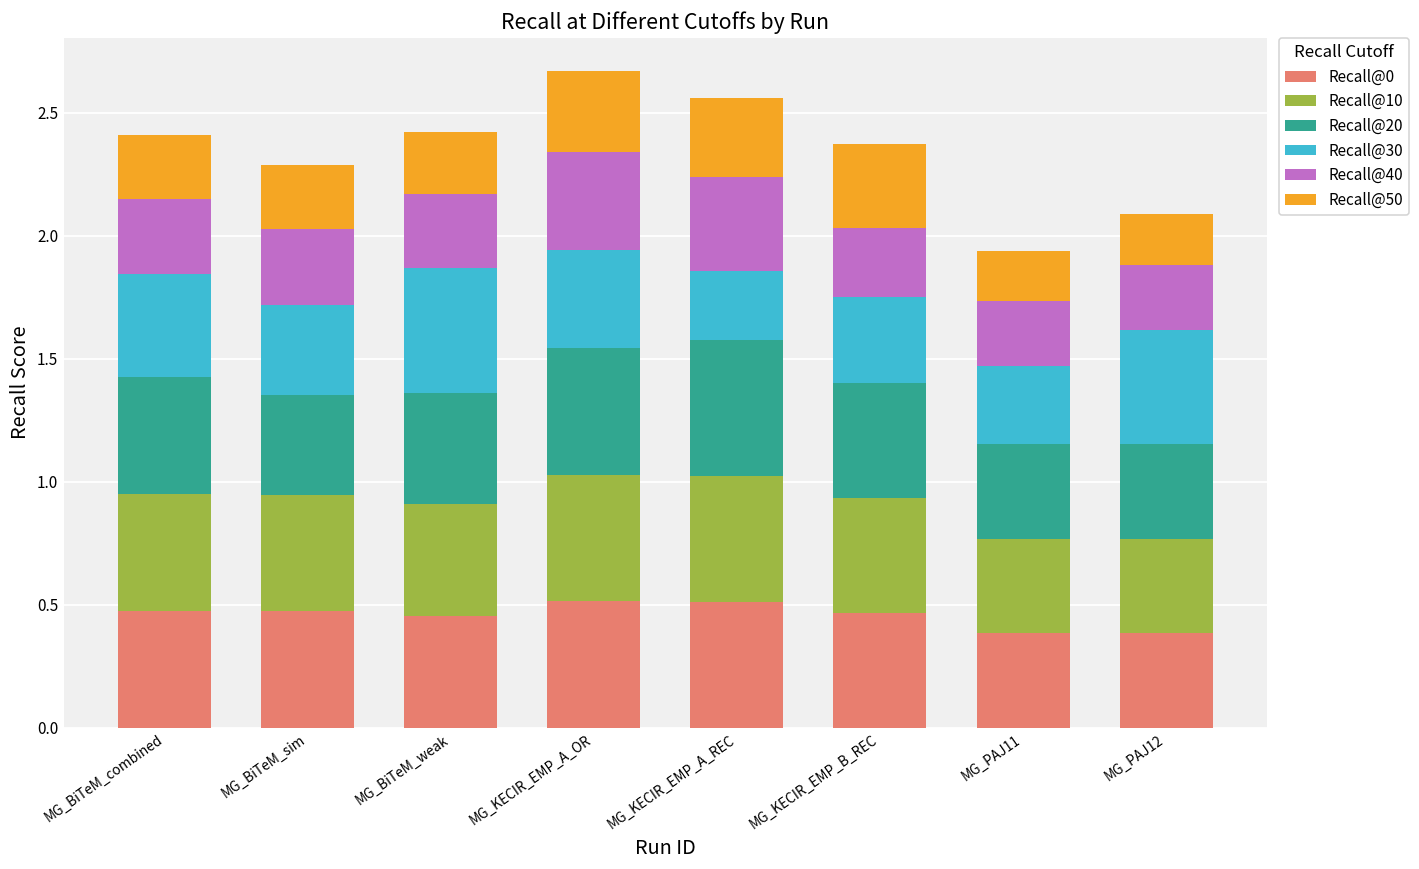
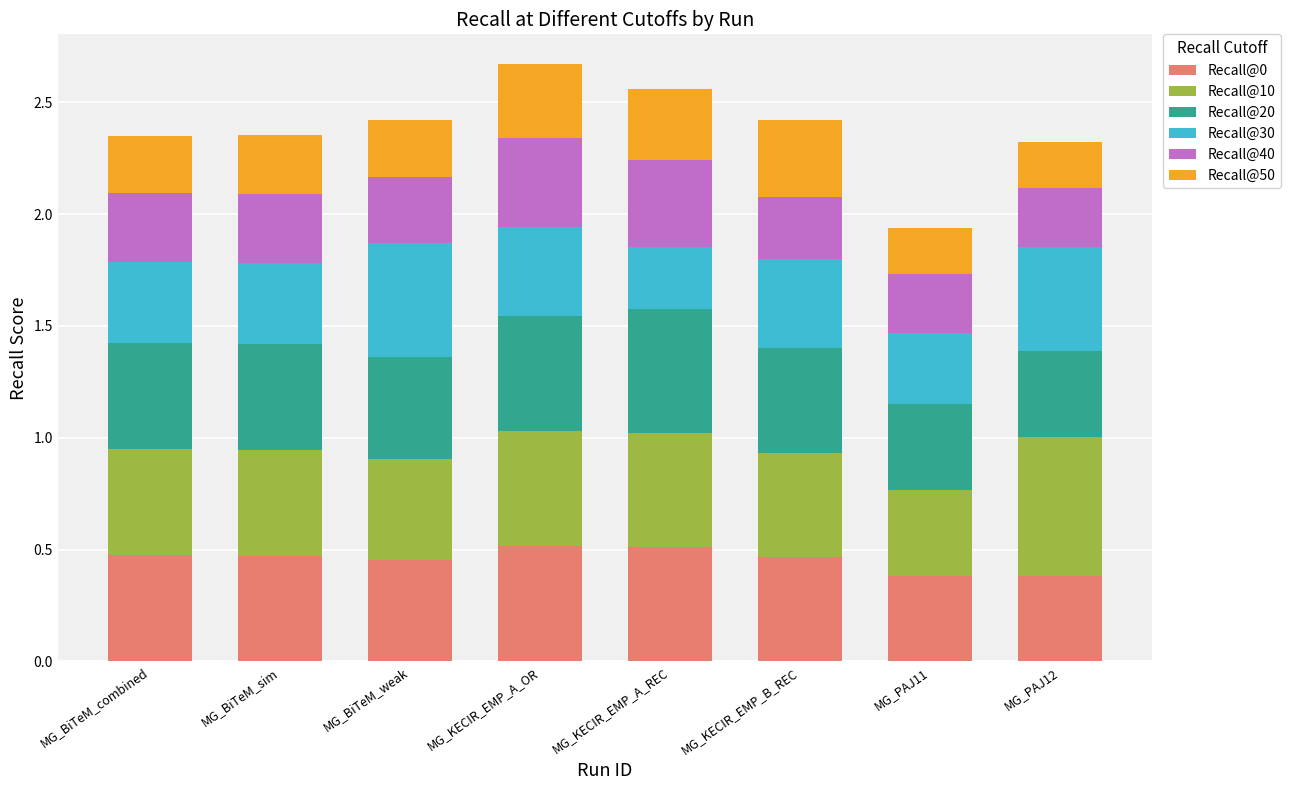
Recall@30, MG_BiTeM_combined: 0.42 -> 0.36
Recall@20, MG_BiTeM_sim: 0.41 -> 0.47
Recall@30, MG_KECIR_EMP_B_REC: 0.35 -> 0.40
Recall@10, MG_PAJ12: 0.38 -> 0.62
